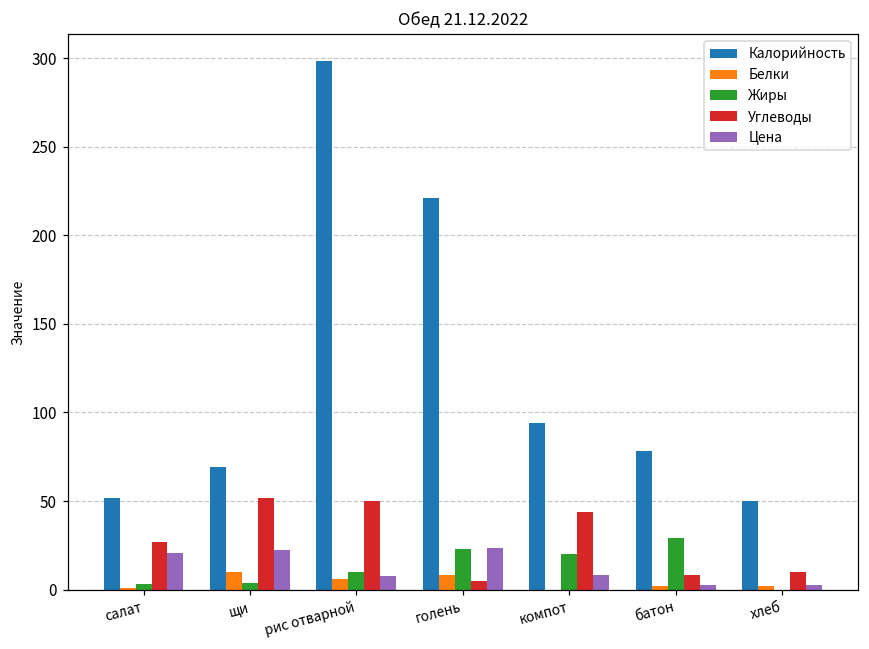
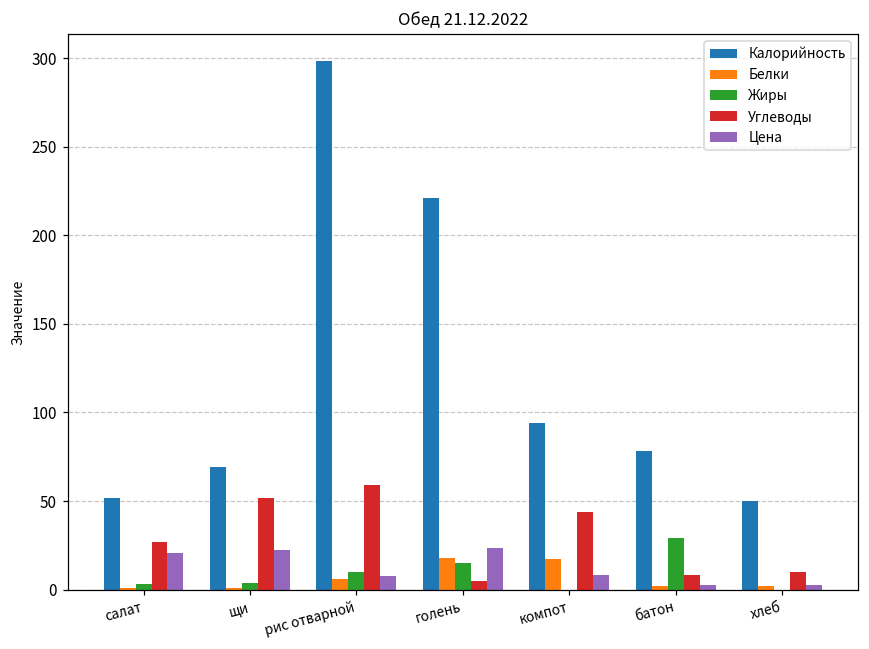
Белки, щи: 10 -> 1
Углеводы, рис отварной: 50 -> 59
Белки, голень: 8 -> 18
Жиры, голень: 23 -> 15
Белки, компот: 0 -> 17
Жиры, компот: 20 -> 0
